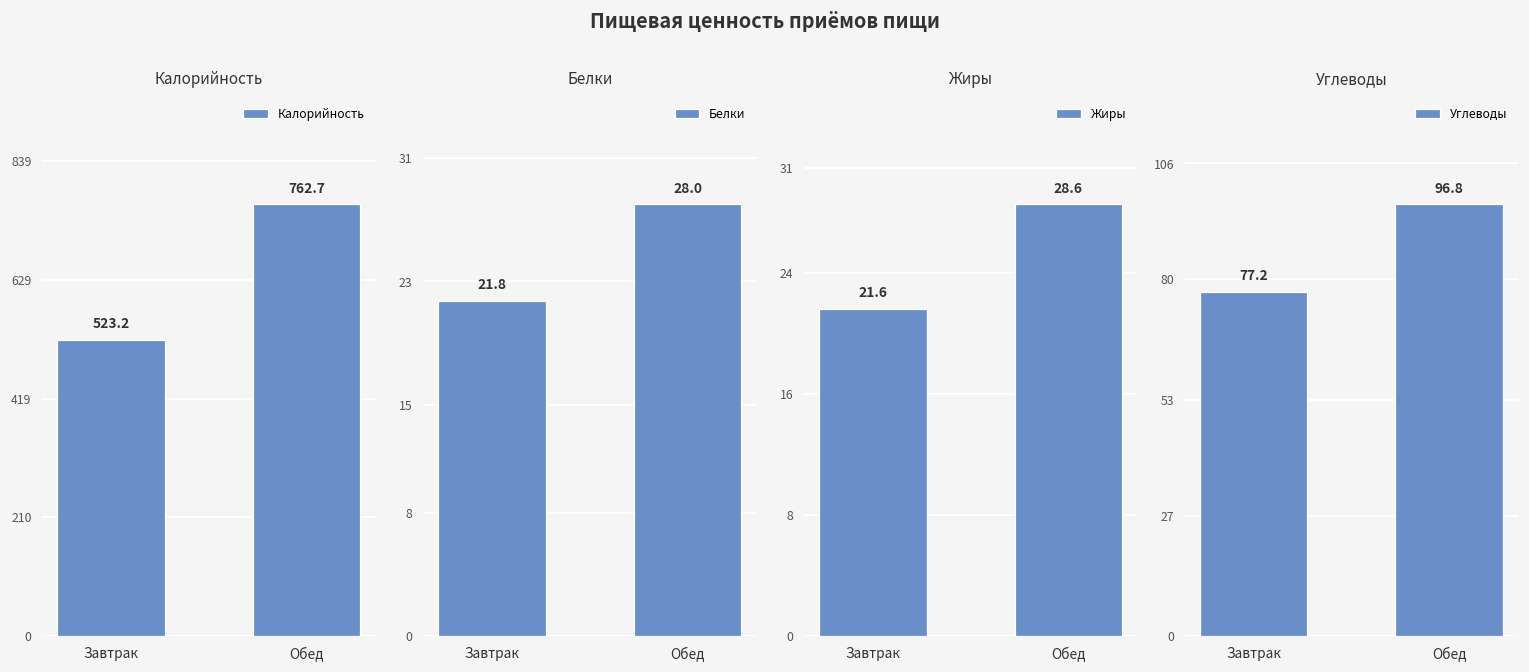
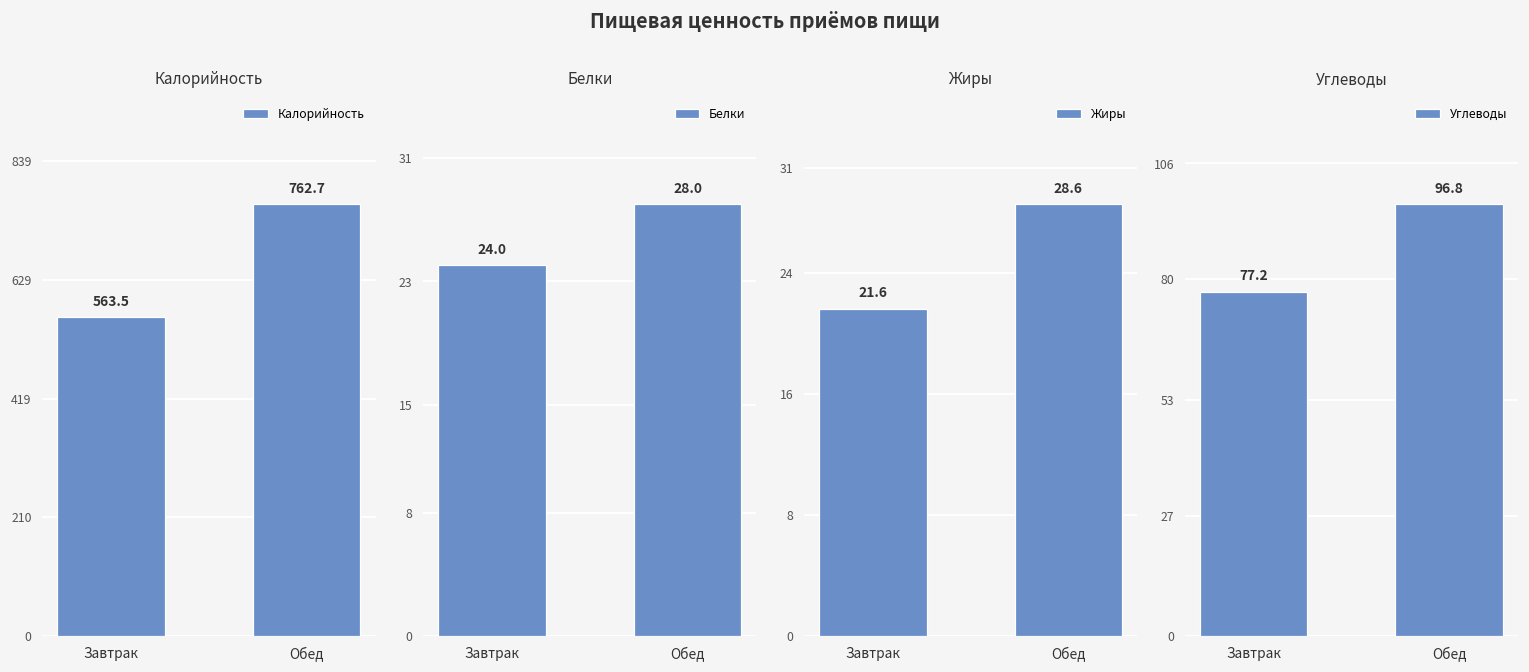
Калорийность, Завтрак: 523.2 -> 563.5
Белки, Завтрак: 21.8 -> 24.0
